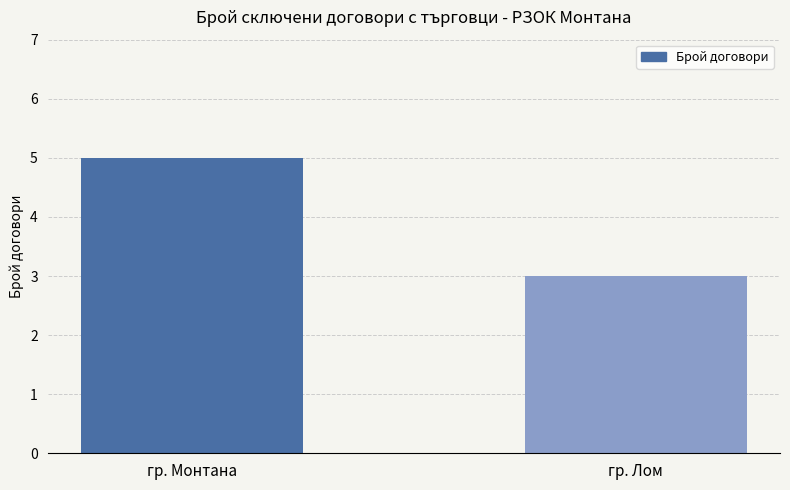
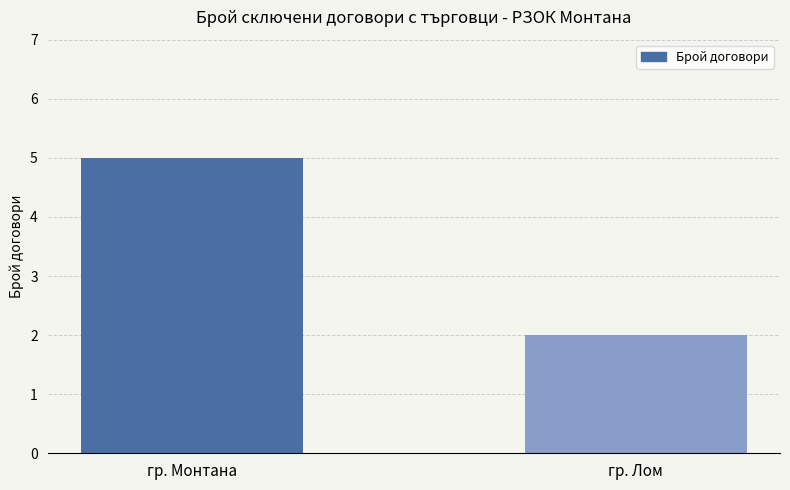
гр. Лом: 3 -> 2
